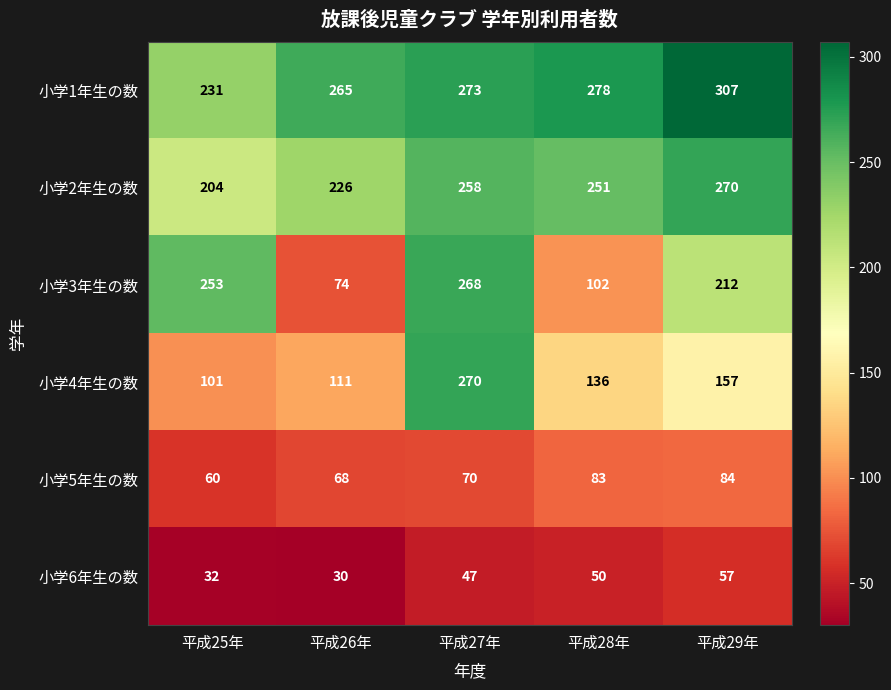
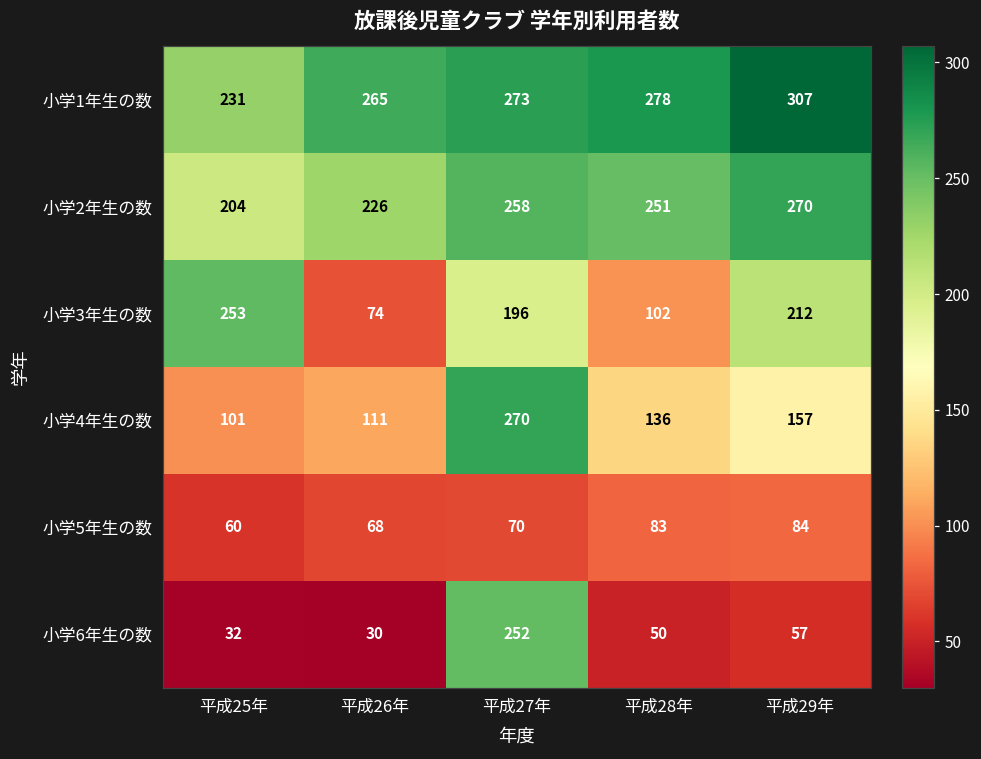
小学3年生の数, 平成27年: 268 -> 196
小学6年生の数, 平成27年: 47 -> 252
